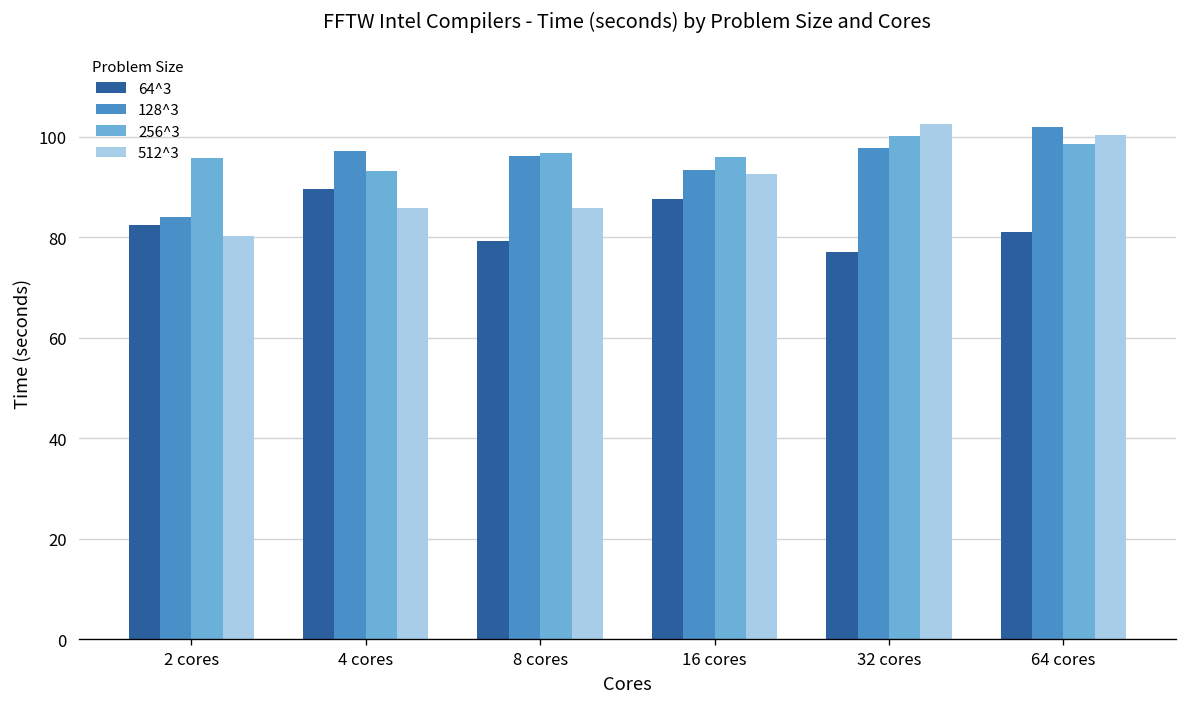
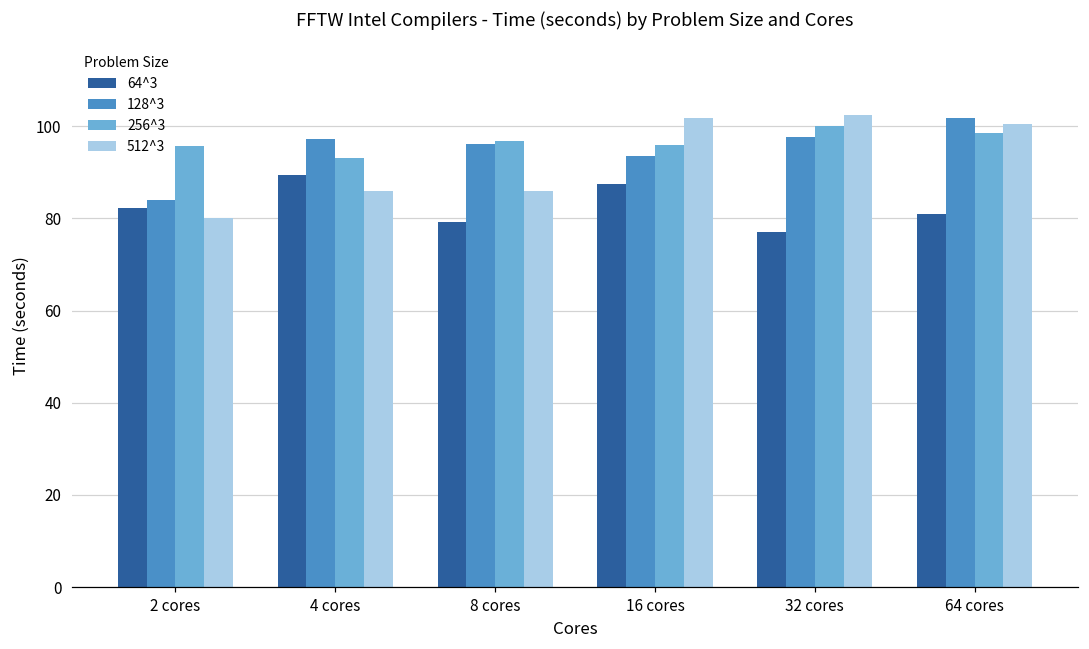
512^3, 16 cores: 93 -> 102
